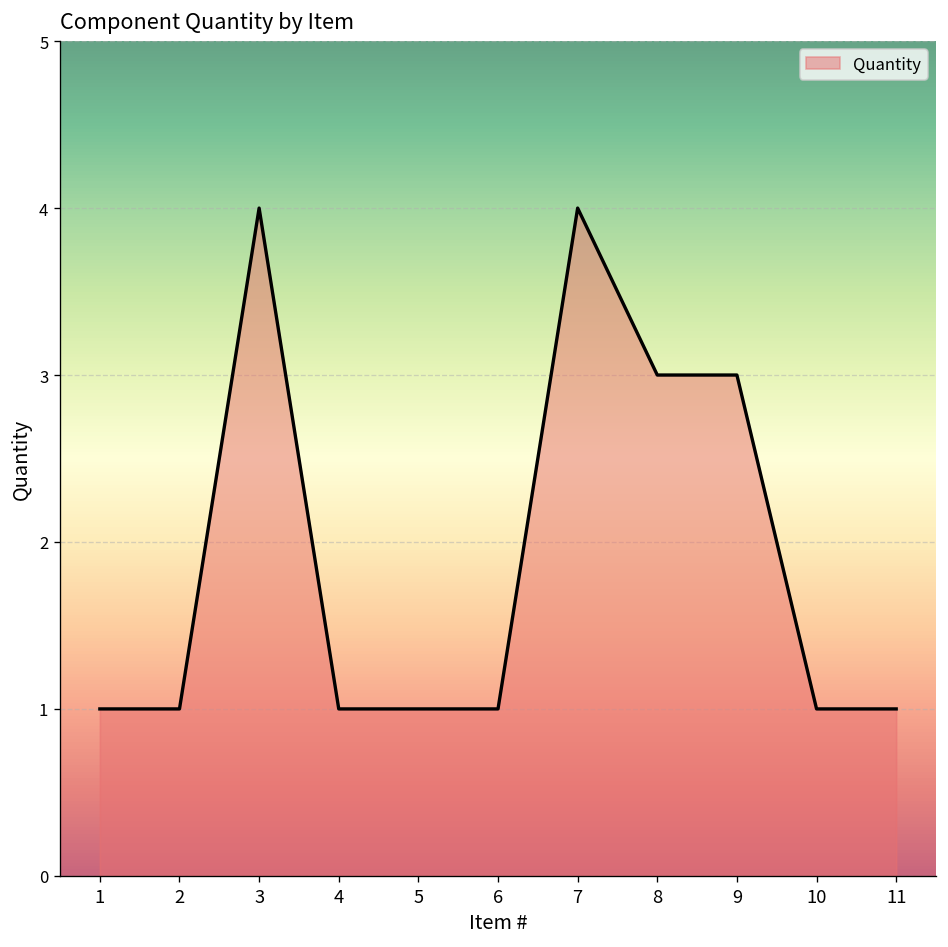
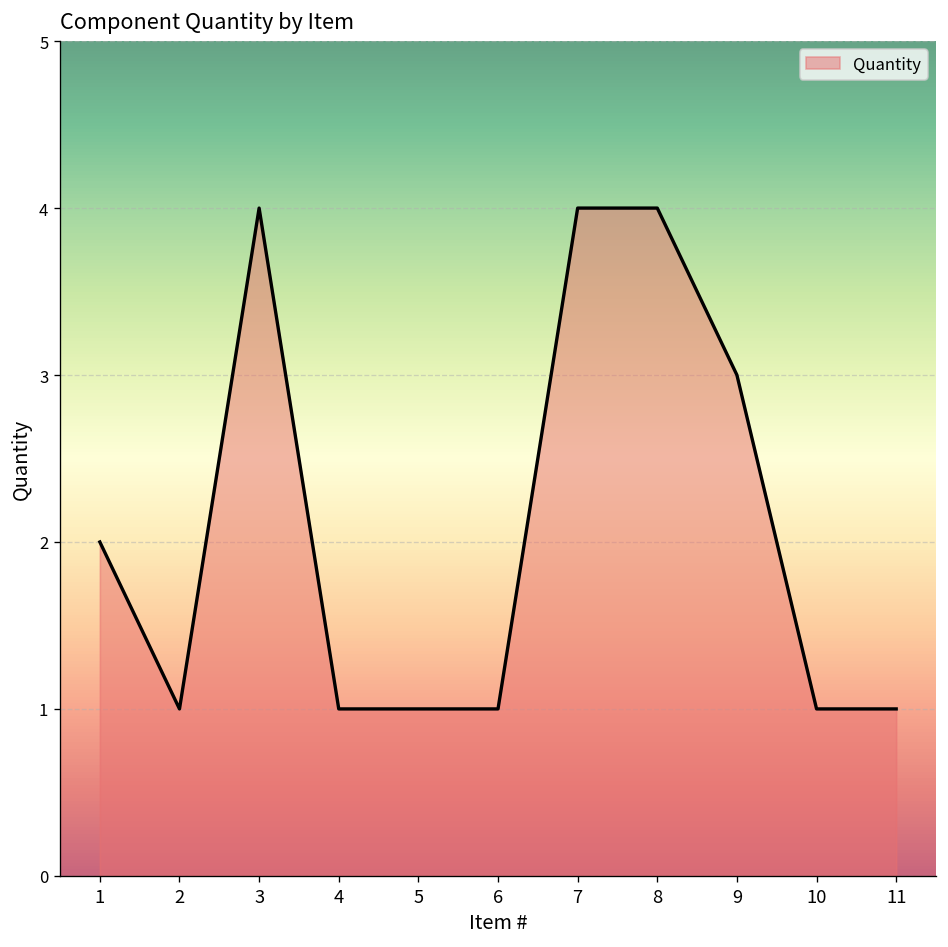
1: 1 -> 2
8: 3 -> 4
